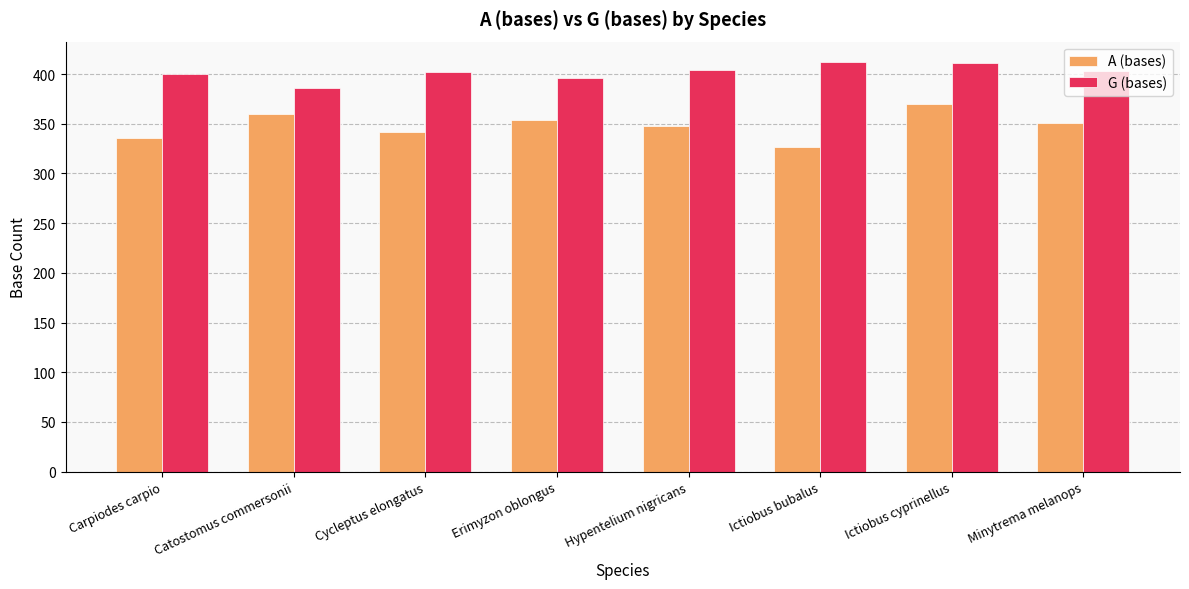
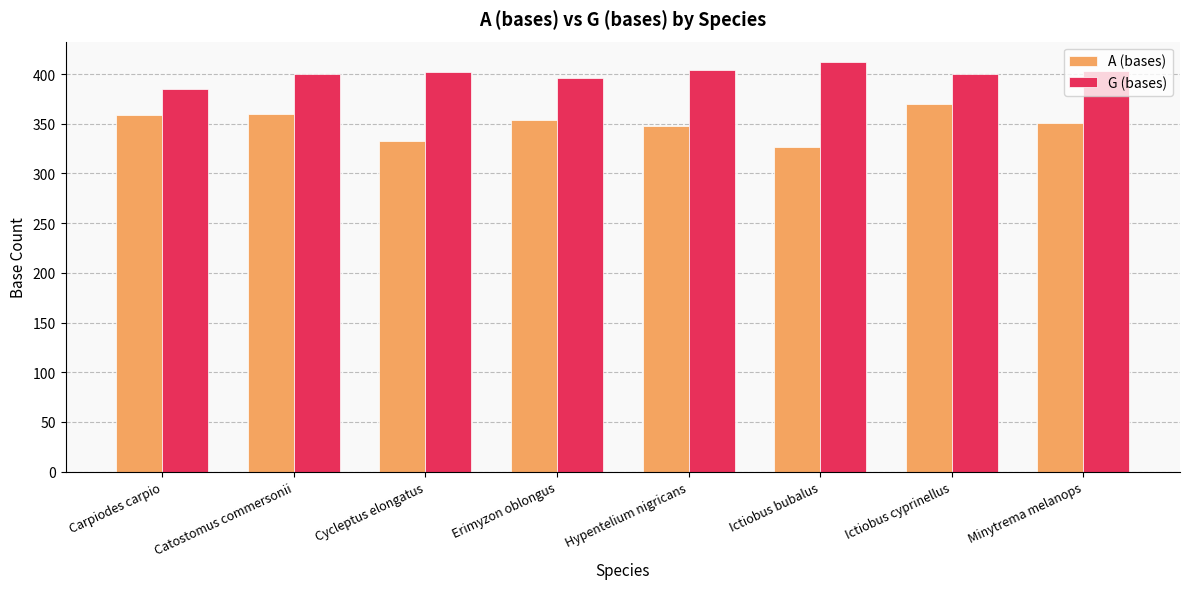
A (bases), Carpiodes carpio: 340 -> 360
G (bases), Carpiodes carpio: 400 -> 390
G (bases), Catostomus commersonii: 390 -> 400
A (bases), Cycleptus elongatus: 340 -> 330
G (bases), Ictiobus cyprinellus: 410 -> 400
